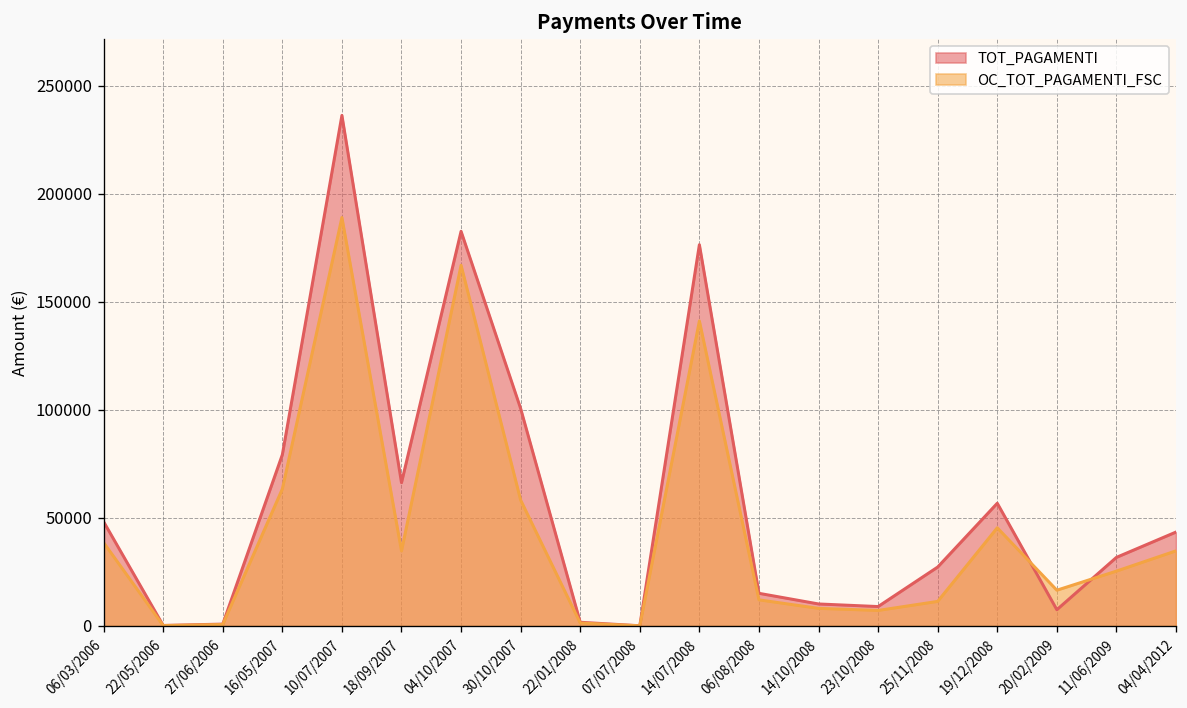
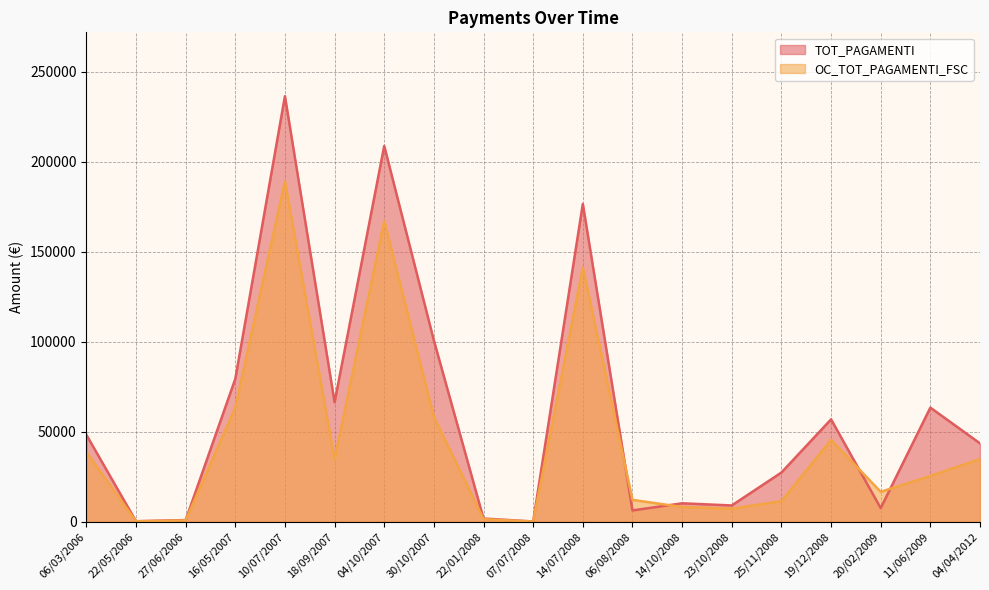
TOT_PAGAMENTI, 04/10/2007: 183000 -> 209000
TOT_PAGAMENTI, 06/08/2008: 15000 -> 6000
TOT_PAGAMENTI, 11/06/2009: 32000 -> 63000
